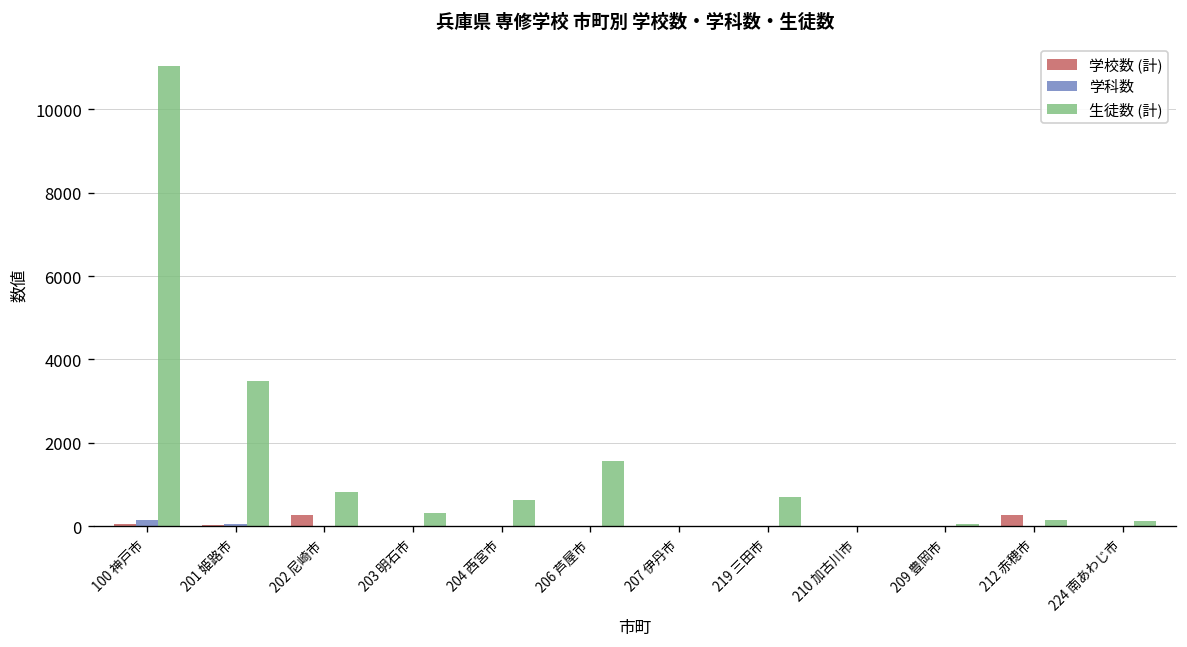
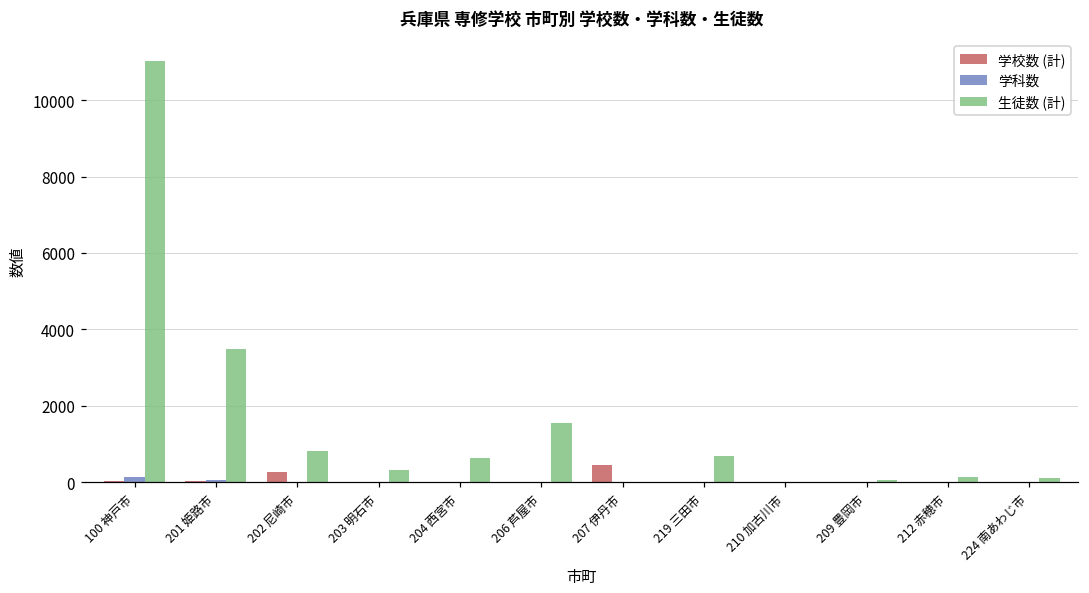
学校数 (計), 207 伊丹市: 0 -> 400
学校数 (計), 212 赤穂市: 300 -> 0
